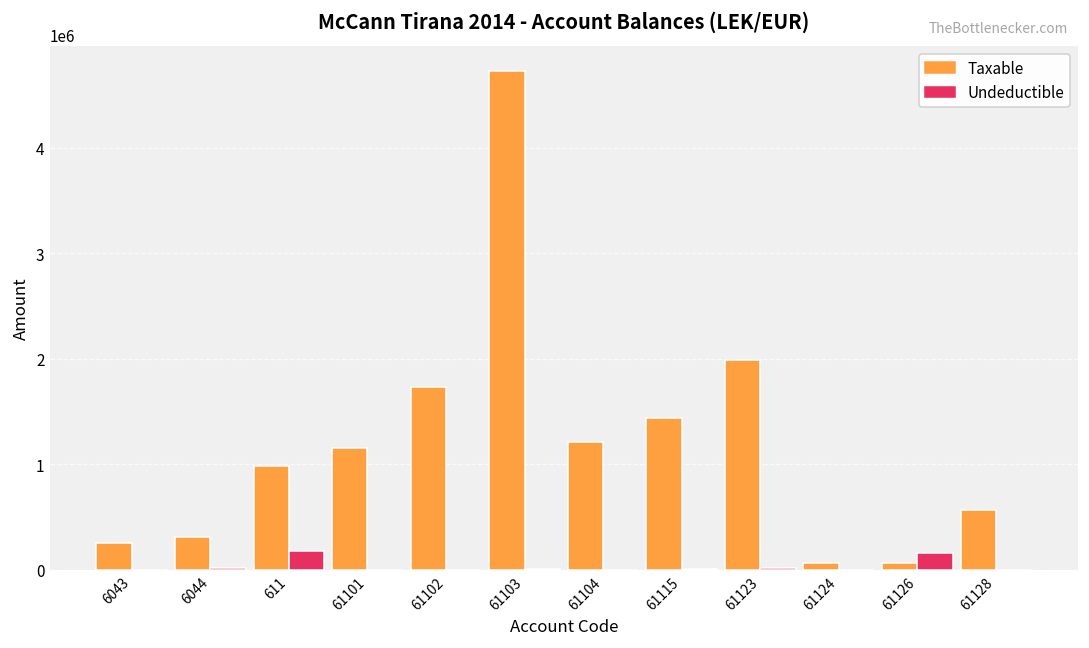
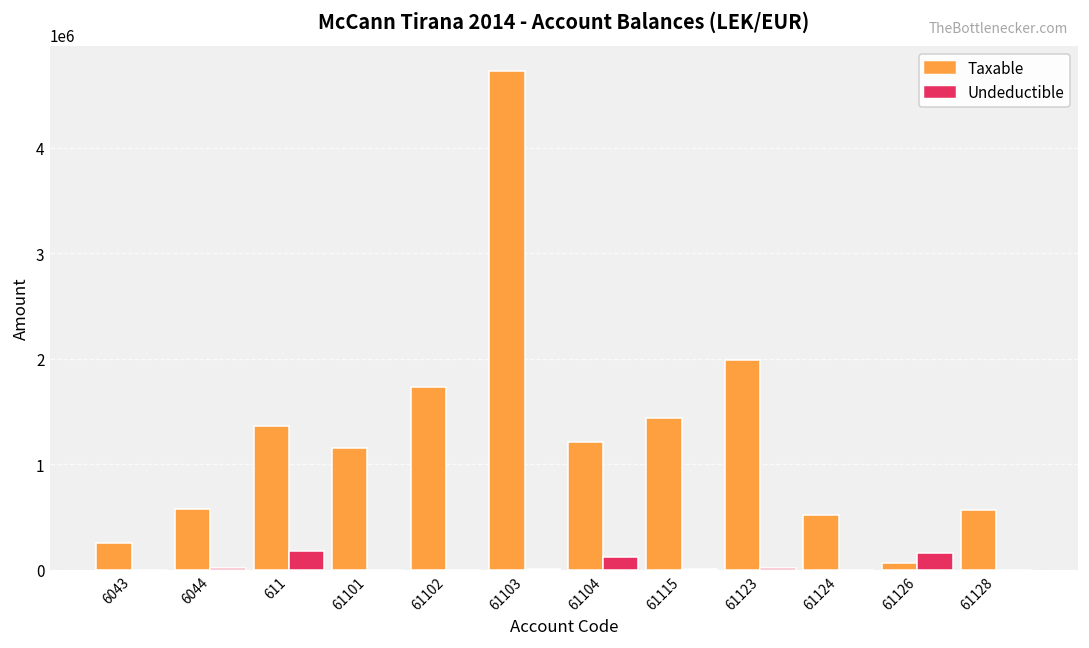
Taxable, 6044: 300000 -> 600000
Taxable, 611: 1000000 -> 1400000
Undeductible, 61104: 0 -> 100000
Taxable, 61124: 100000 -> 500000
